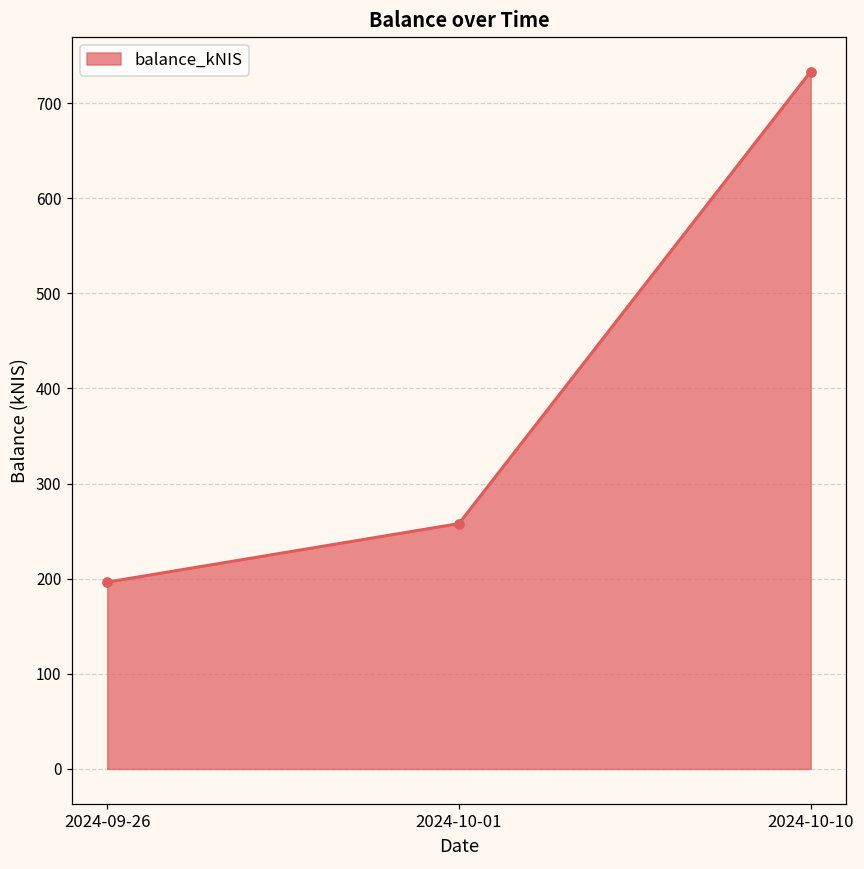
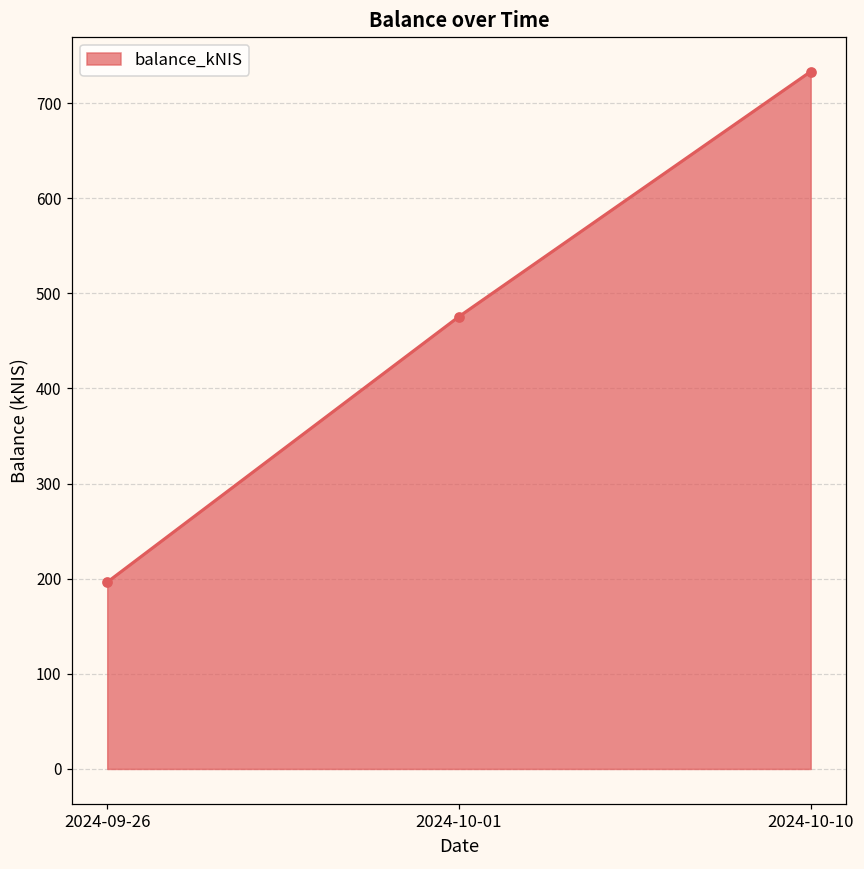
2024-10-01: 260 -> 480
